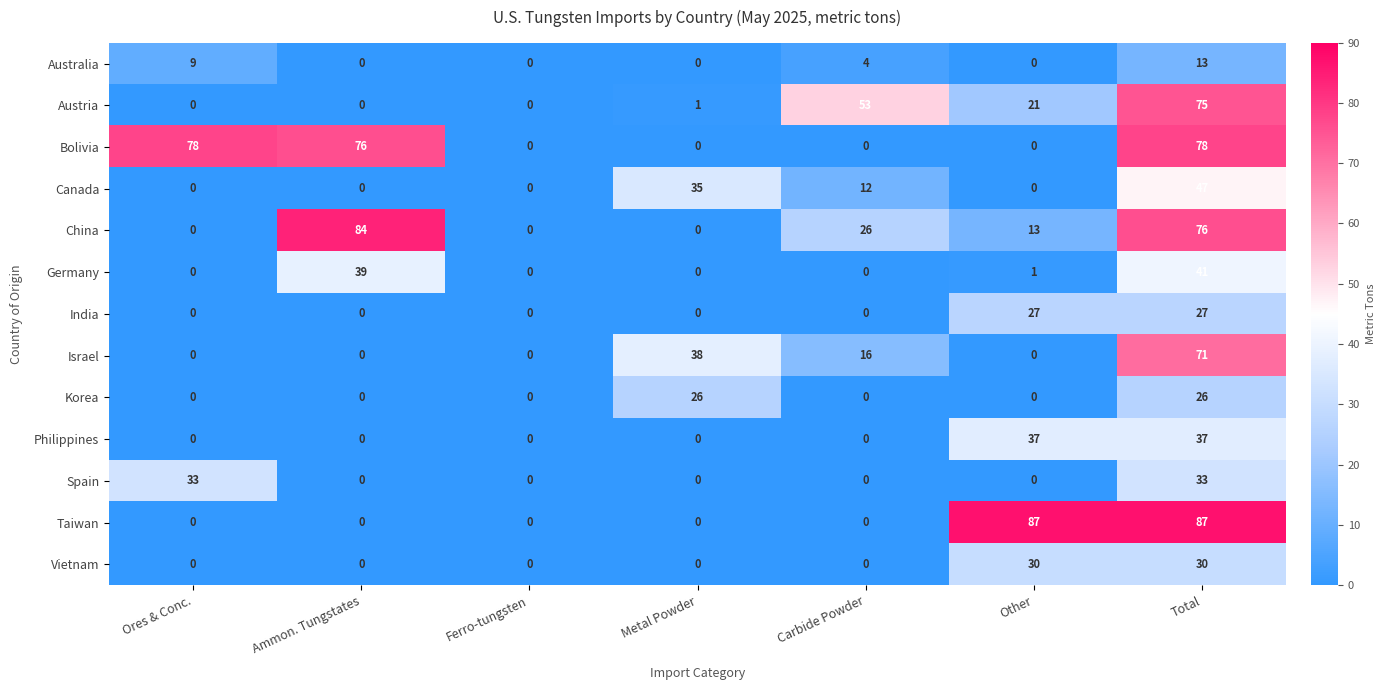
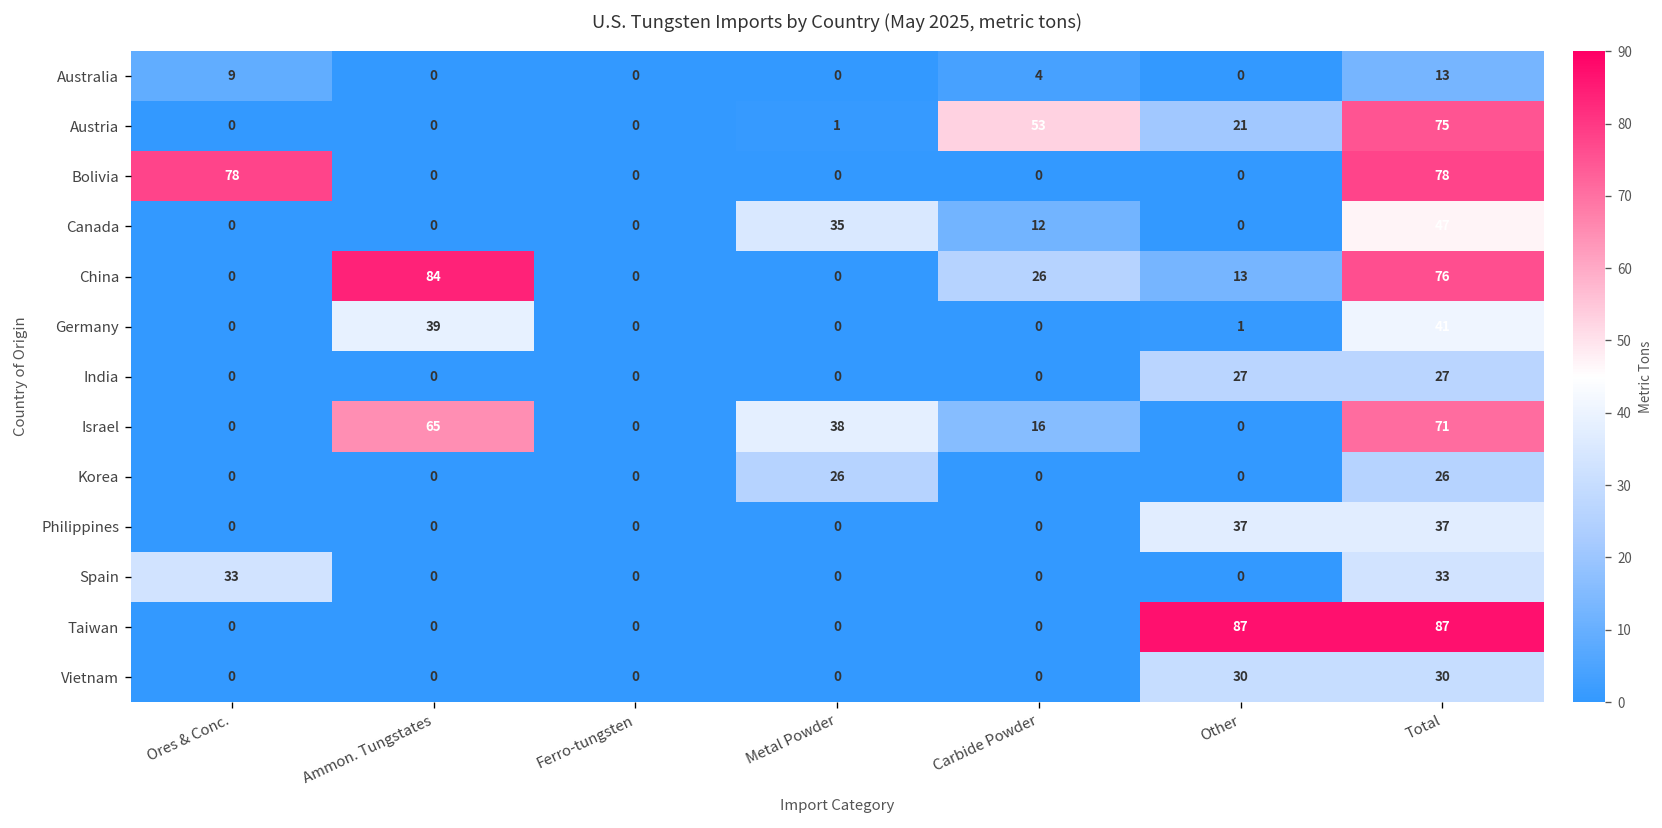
Bolivia, Ammon. Tungstates: 76 -> 0
Israel, Ammon. Tungstates: 0 -> 65
